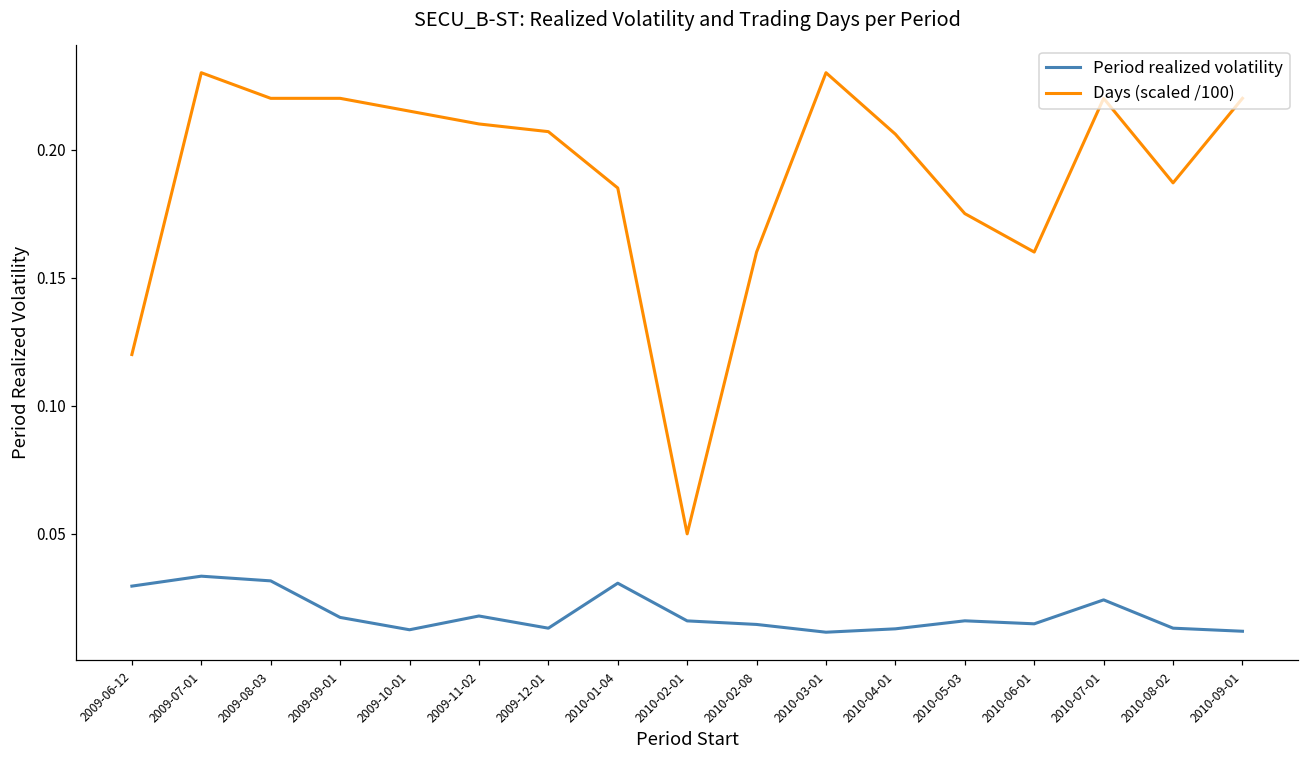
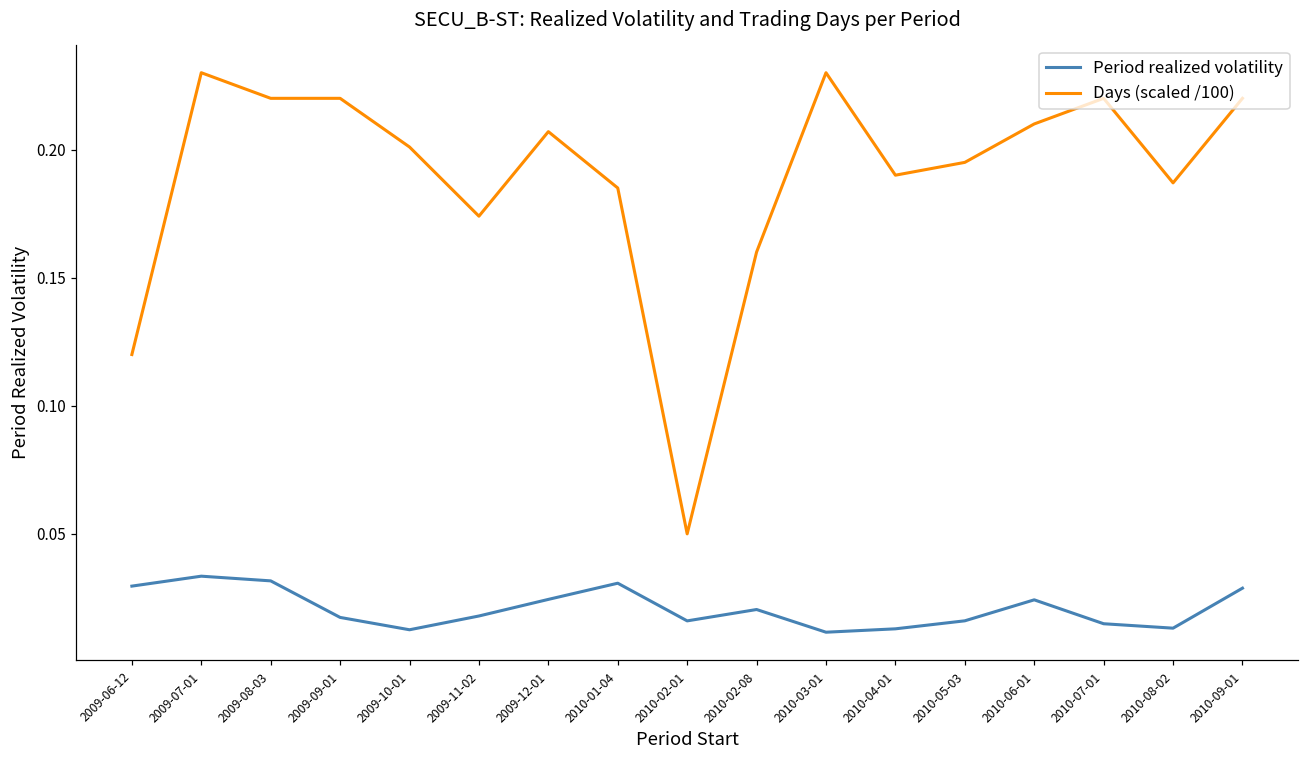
Days (scaled /100), 2009-10-01: 0.215 -> 0.201
Days (scaled /100), 2009-11-02: 0.210 -> 0.174
Period realized volatility, 2009-12-01: 0.013 -> 0.024
Period realized volatility, 2010-02-08: 0.015 -> 0.020
Days (scaled /100), 2010-04-01: 0.206 -> 0.190
Days (scaled /100), 2010-05-03: 0.175 -> 0.195
Period realized volatility, 2010-06-01: 0.015 -> 0.024
Days (scaled /100), 2010-06-01: 0.160 -> 0.210
Period realized volatility, 2010-07-01: 0.024 -> 0.015
Period realized volatility, 2010-09-01: 0.012 -> 0.029
